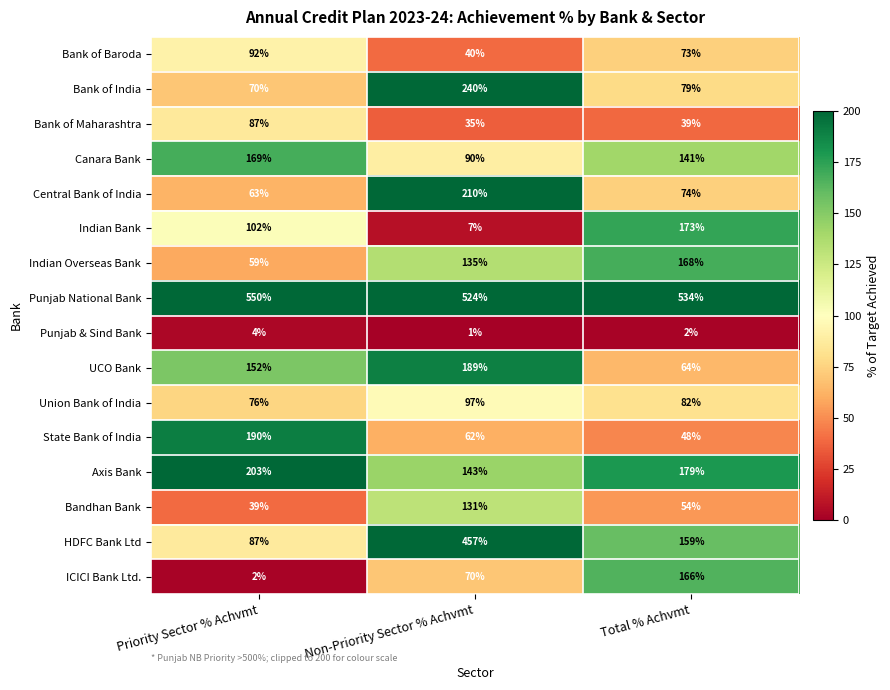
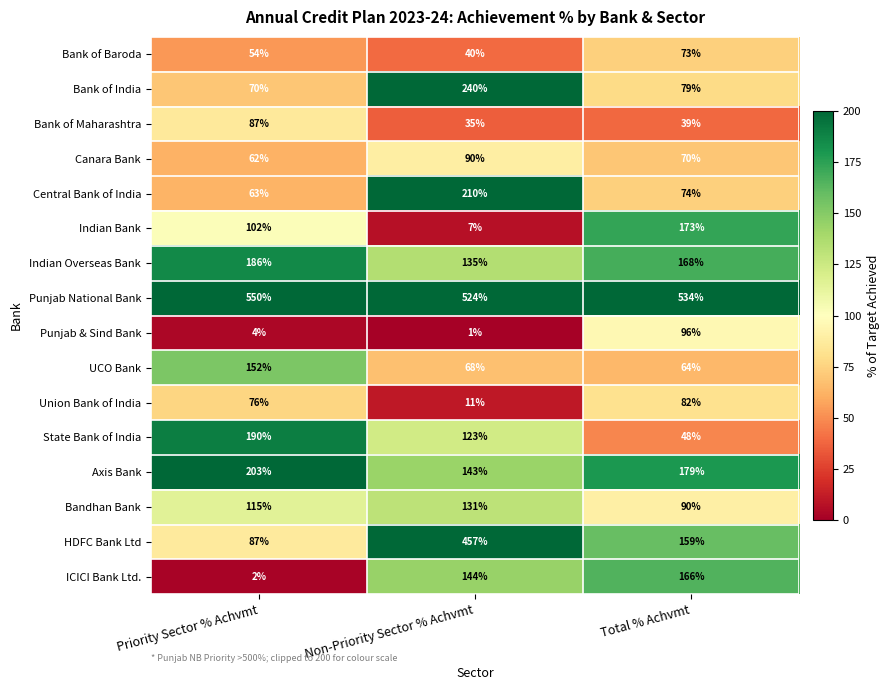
Bank of Baroda, Priority Sector % Achvmt: 92% -> 54%
Canara Bank, Priority Sector % Achvmt: 169% -> 62%
Canara Bank, Total % Achvmt: 141% -> 70%
Indian Overseas Bank, Priority Sector % Achvmt: 59% -> 186%
Punjab & Sind Bank, Total % Achvmt: 2% -> 96%
UCO Bank, Non-Priority Sector % Achvmt: 189% -> 68%
Union Bank of India, Non-Priority Sector % Achvmt: 97% -> 11%
State Bank of India, Non-Priority Sector % Achvmt: 62% -> 123%
Bandhan Bank, Priority Sector % Achvmt: 39% -> 115%
Bandhan Bank, Total % Achvmt: 54% -> 90%
ICICI Bank Ltd., Non-Priority Sector % Achvmt: 70% -> 144%
